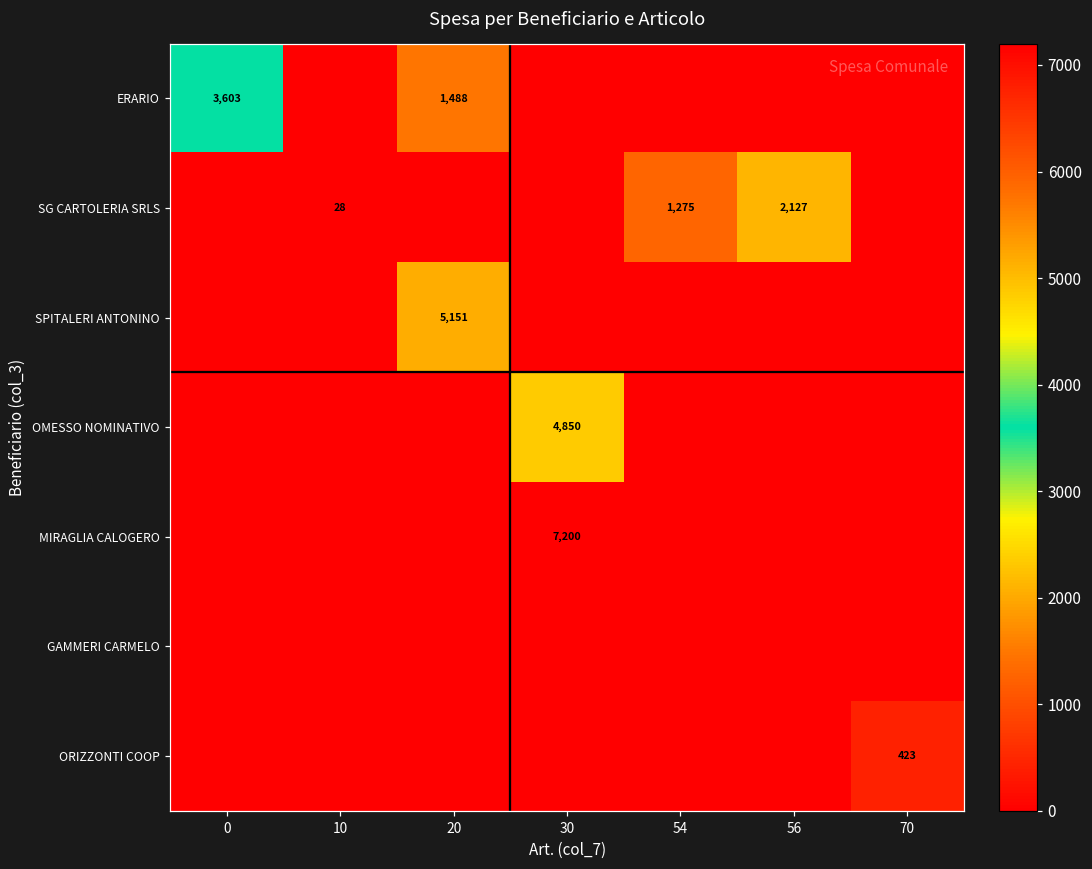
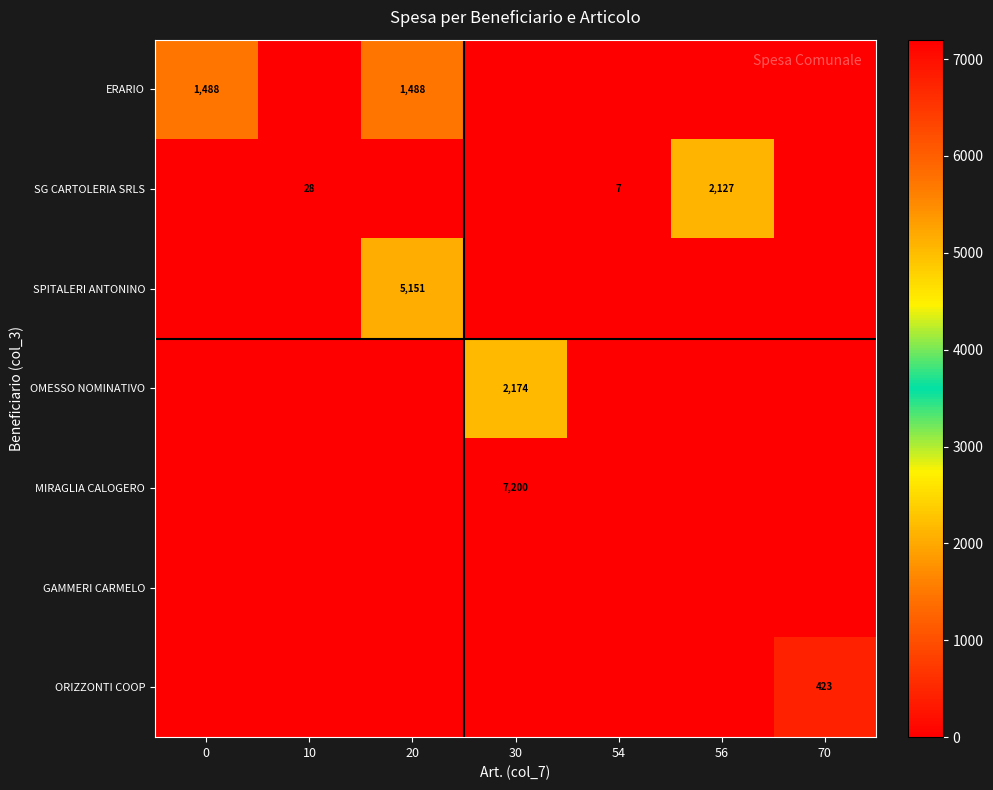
ERARIO, 0: 3,603 -> 1,488
SG CARTOLERIA SRLS, 54: 1,275 -> 7
OMESSO NOMINATIVO, 30: 4,850 -> 2,174
